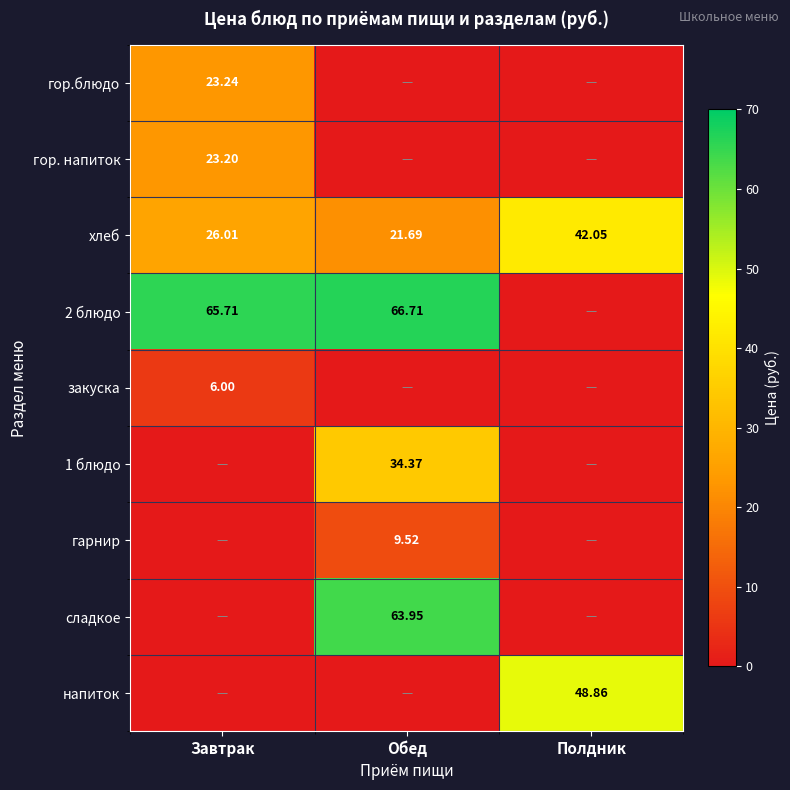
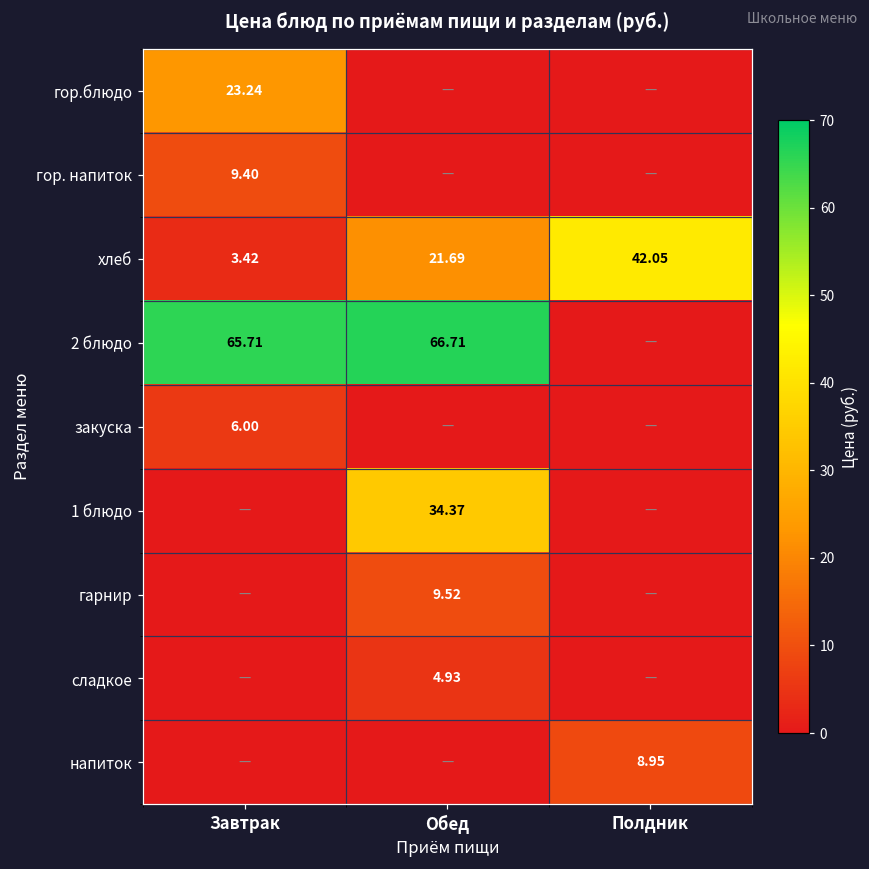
гор. напиток, Завтрак: 23.20 -> 9.40
хлеб, Завтрак: 26.01 -> 3.42
сладкое, Обед: 63.95 -> 4.93
напиток, Полдник: 48.86 -> 8.95
